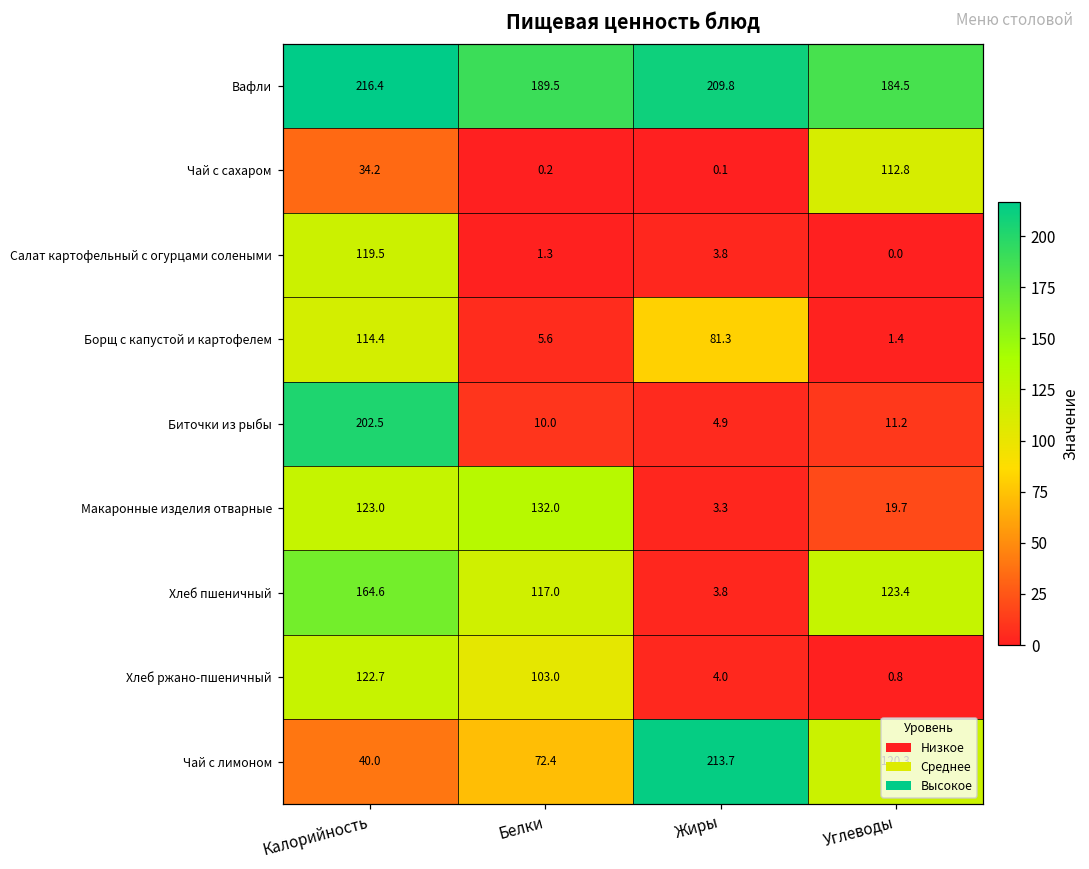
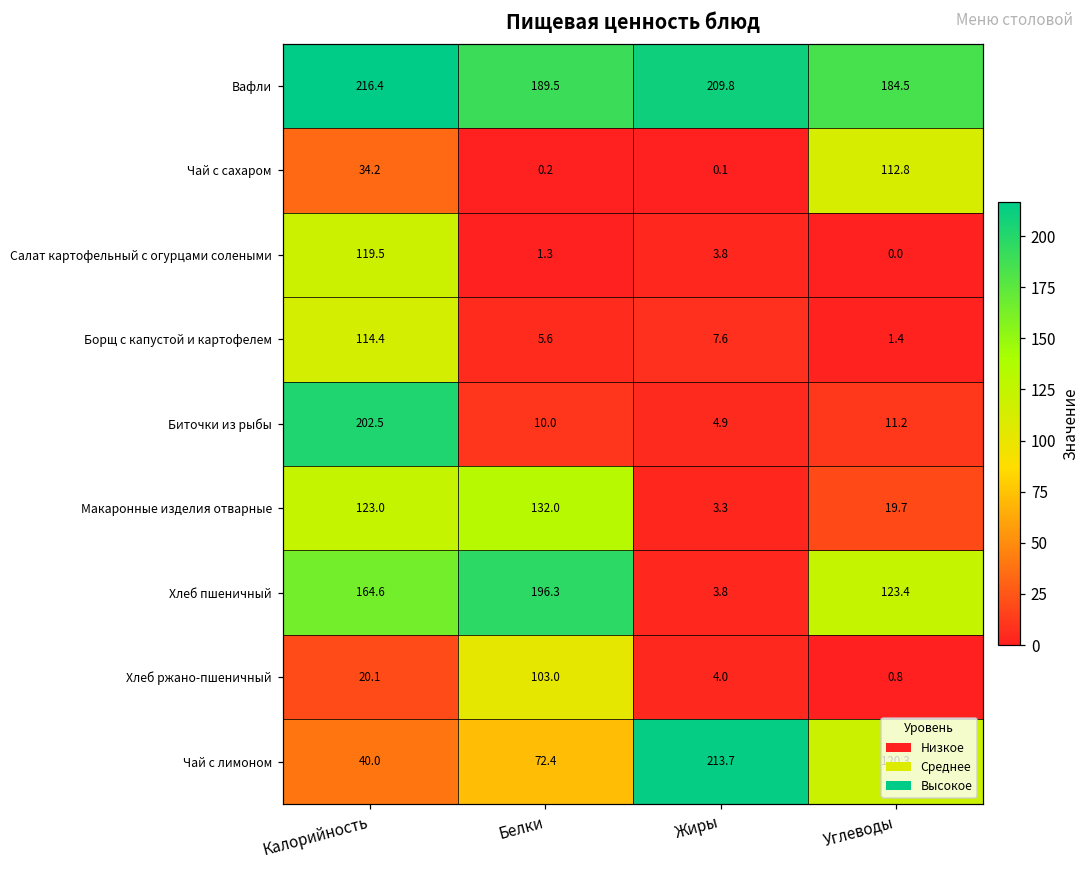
Борщ с капустой и картофелем, Жиры: 81.3 -> 7.6
Хлеб пшеничный, Белки: 117.0 -> 196.3
Хлеб ржано-пшеничный, Калорийность: 122.7 -> 20.1
